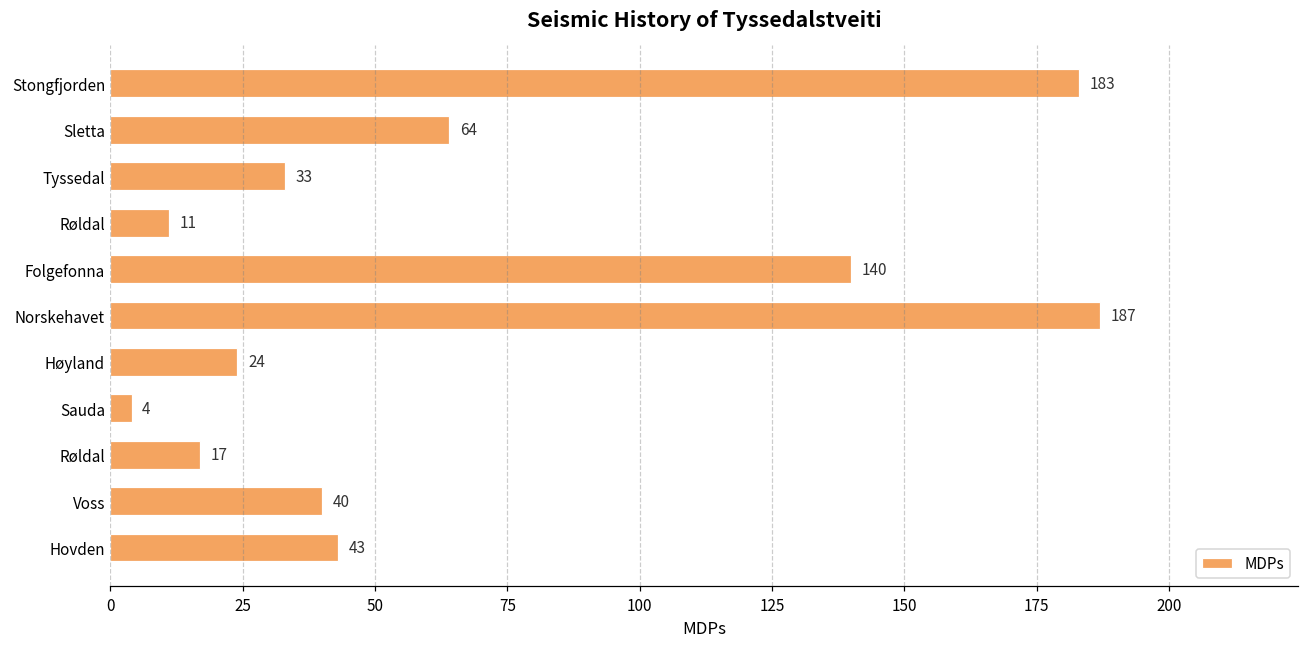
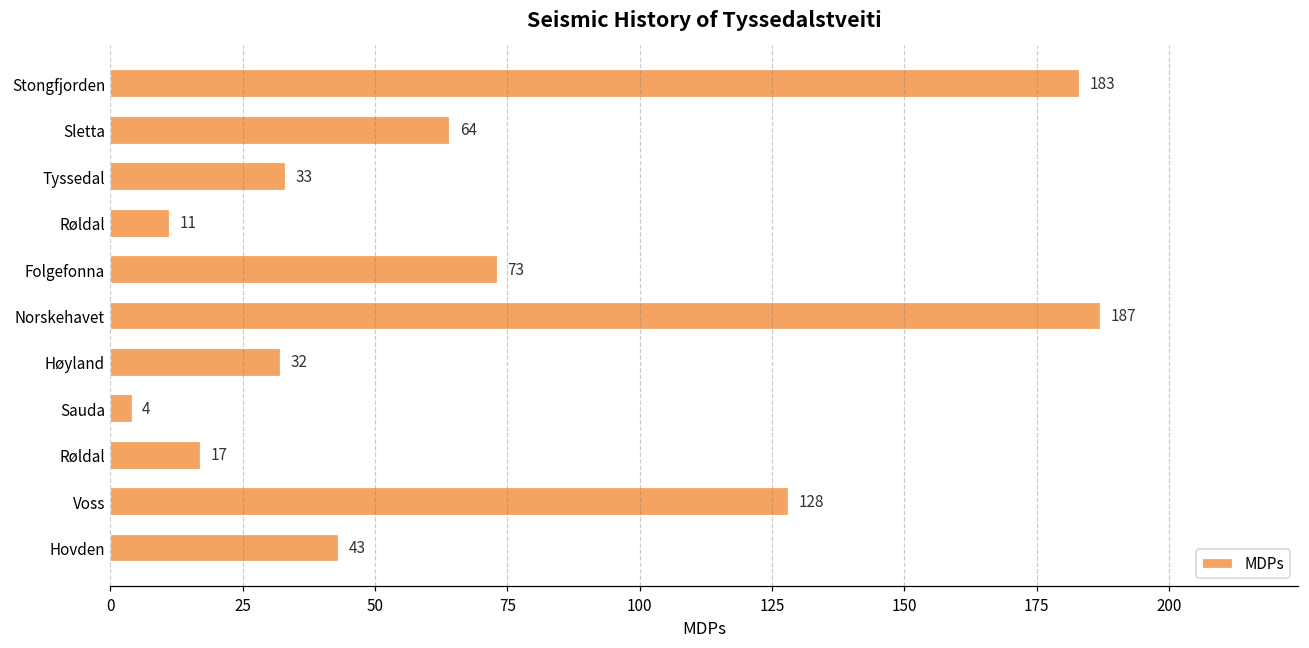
Folgefonna: 140 -> 73
Høyland: 24 -> 32
Voss: 40 -> 128
